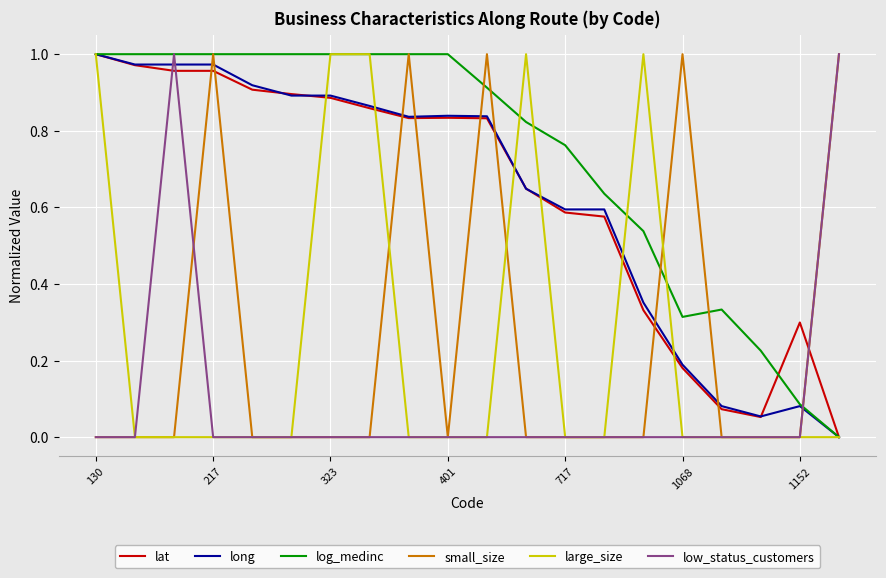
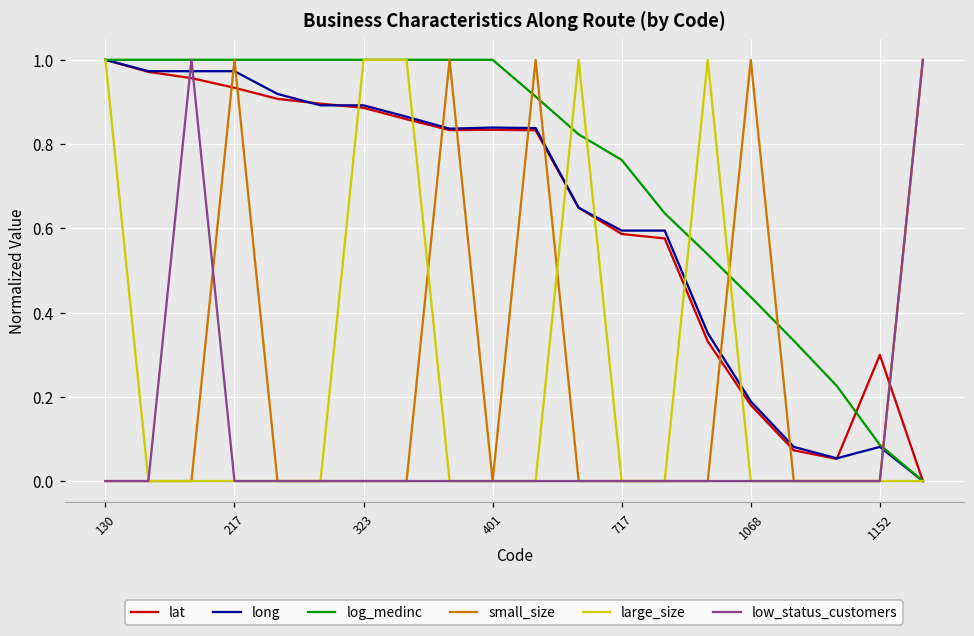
lat, 217: 0.96 -> 0.93
log_medinc, 1068: 0.31 -> 0.44
